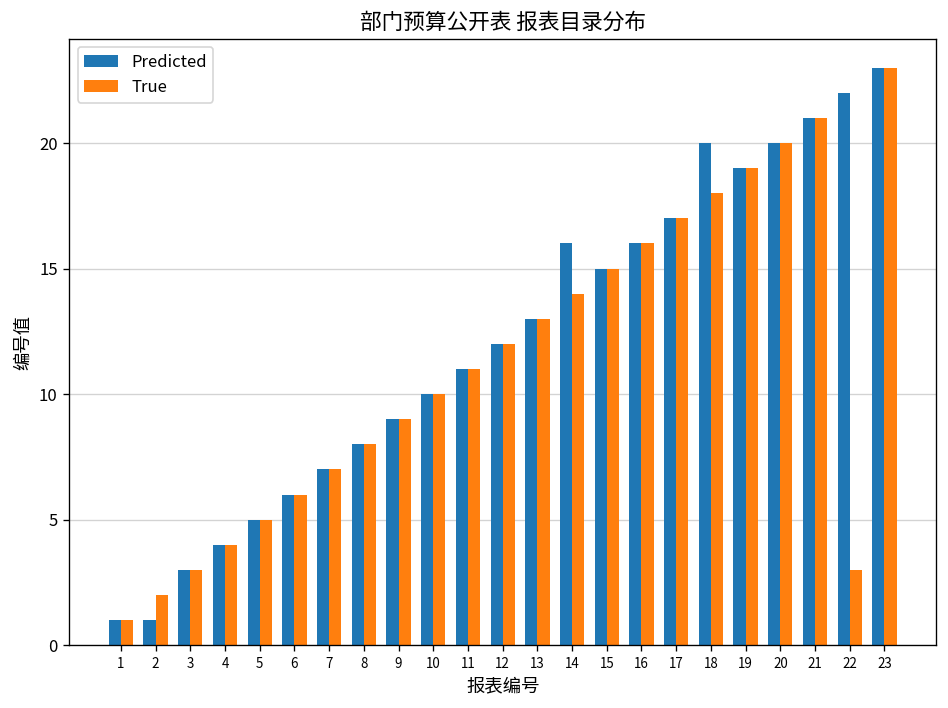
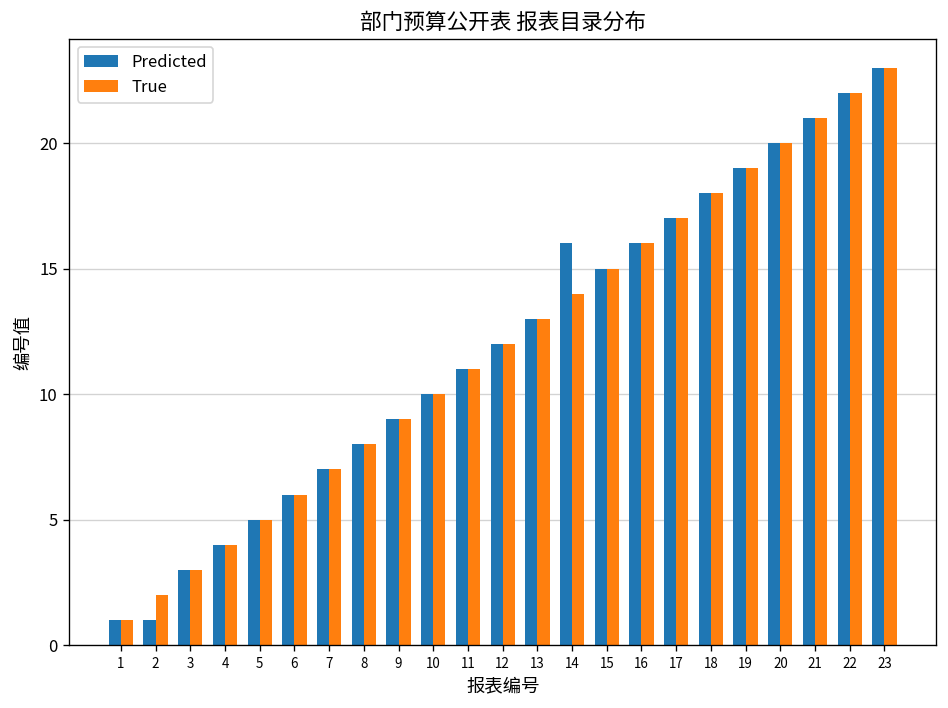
Predicted, 18: 20 -> 18
True, 22: 3 -> 22
